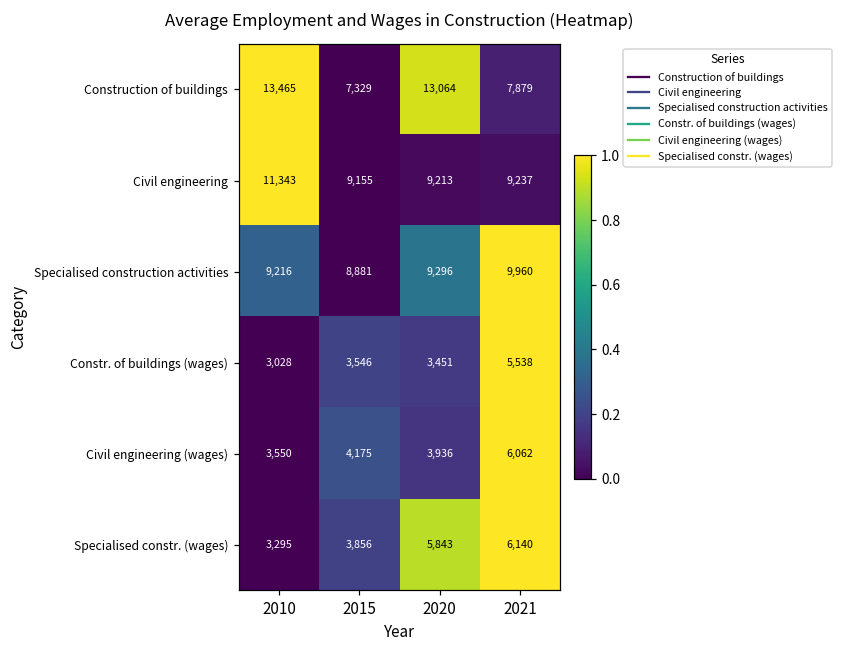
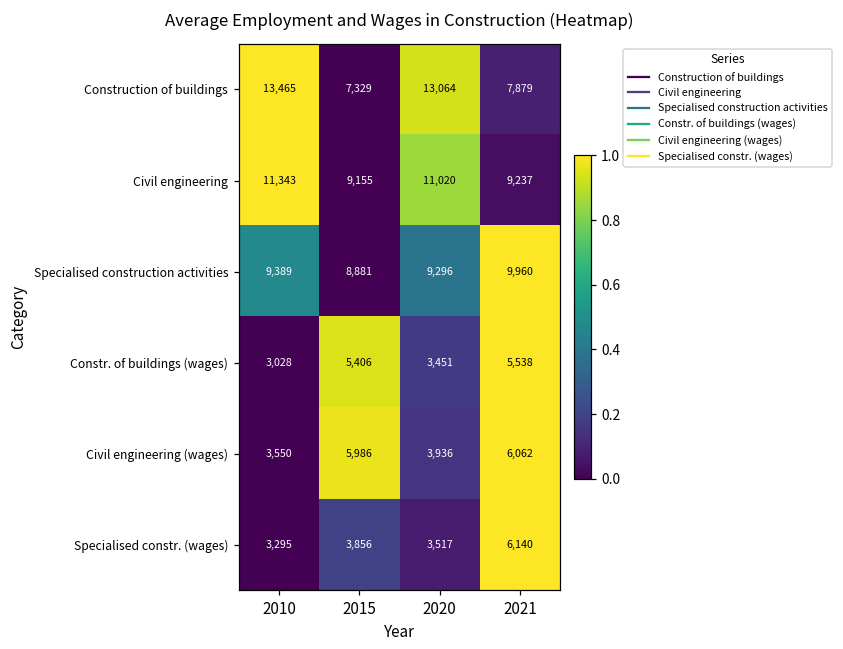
Civil engineering, 2020: 9,213 -> 11,020
Specialised construction activities, 2010: 9,216 -> 9,389
Constr. of buildings (wages), 2015: 3,546 -> 5,406
Civil engineering (wages), 2015: 4,175 -> 5,986
Specialised constr. (wages), 2020: 5,843 -> 3,517
